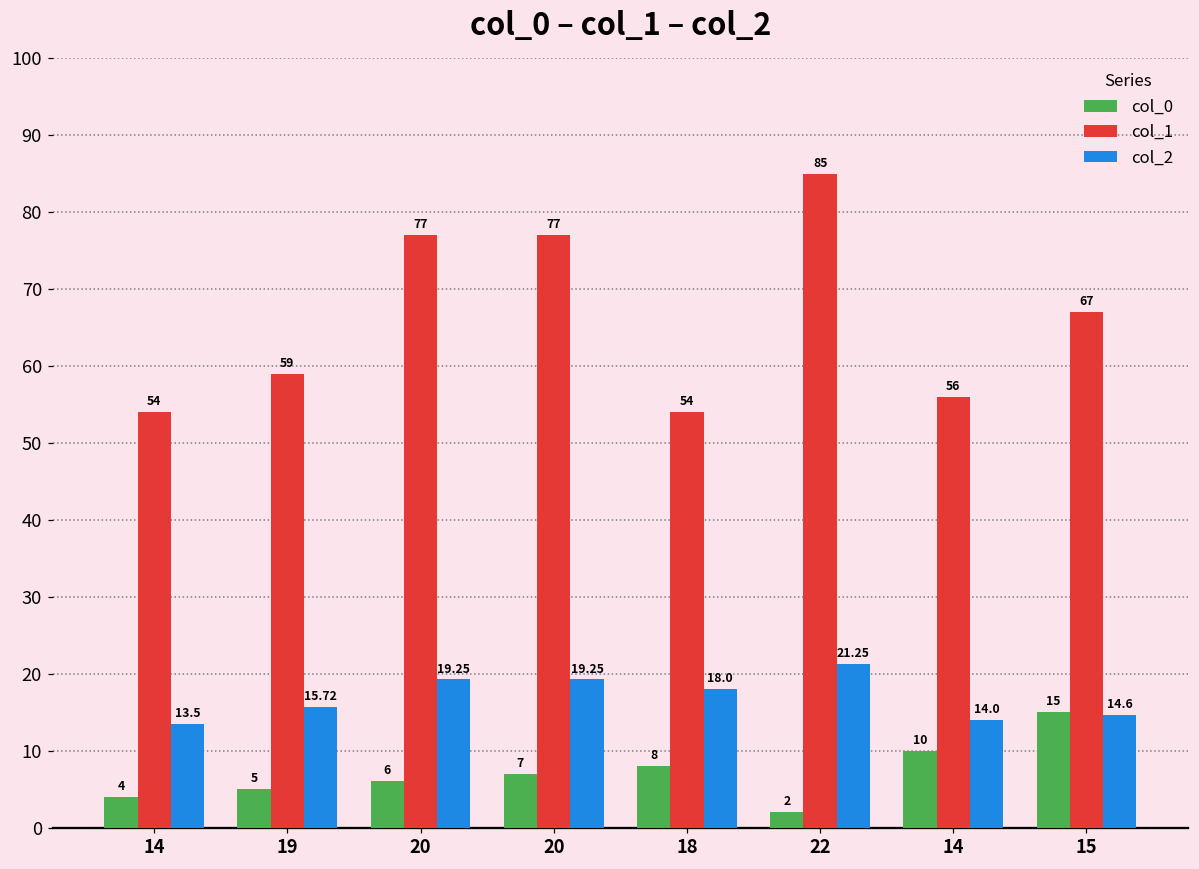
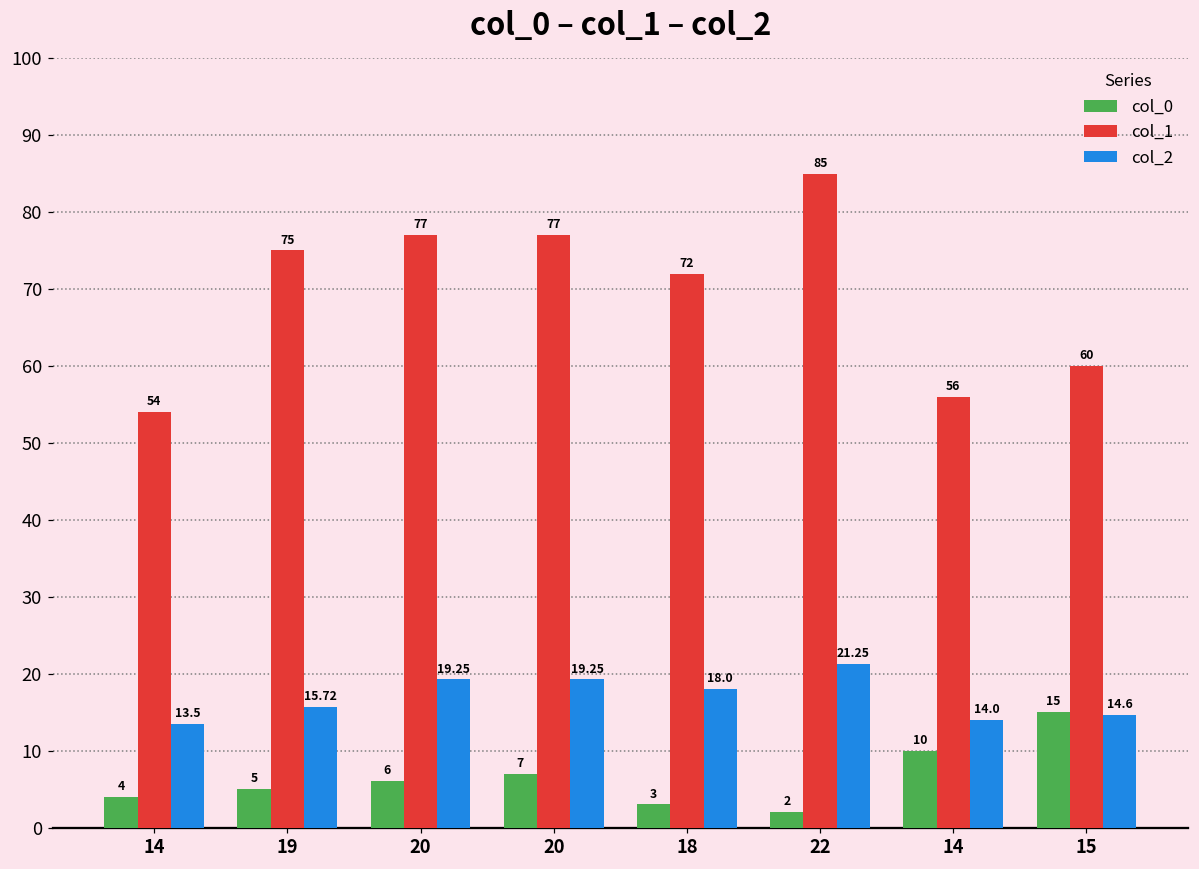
col_1, 19: 59 -> 75
col_0, 18: 8 -> 3
col_1, 18: 54 -> 72
col_1, 15: 67 -> 60
